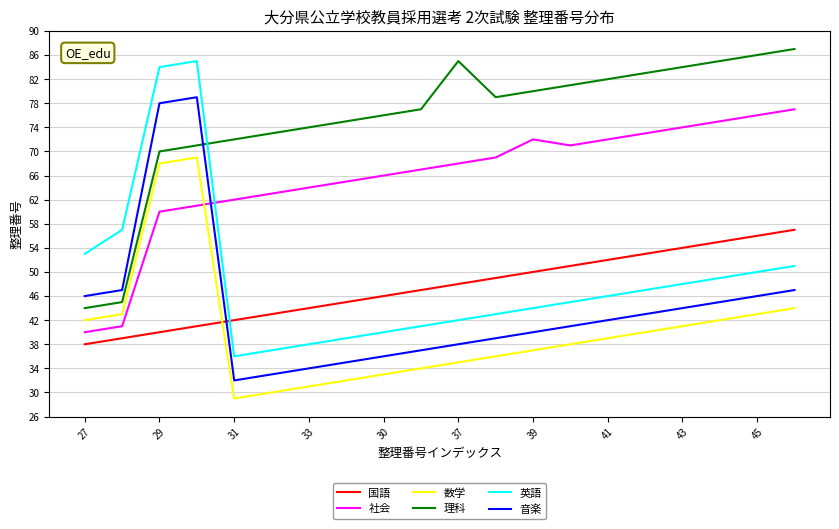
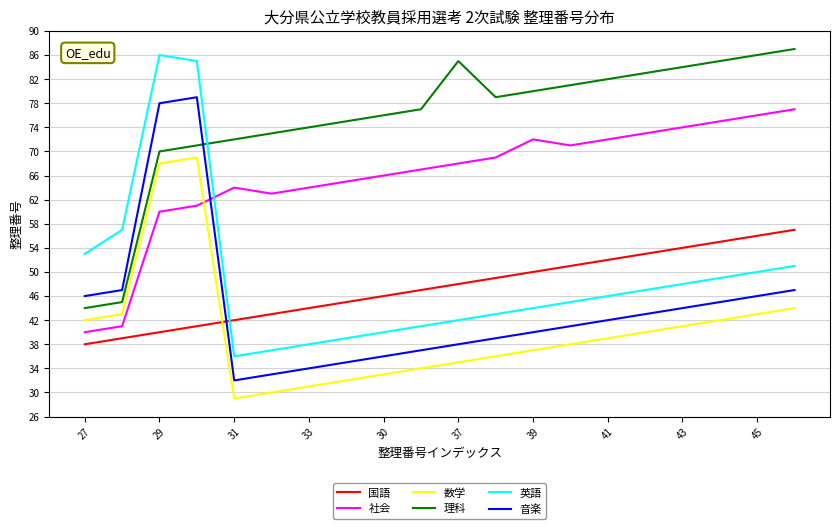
英語, 29: 84 -> 86
社会, 31: 62 -> 64
